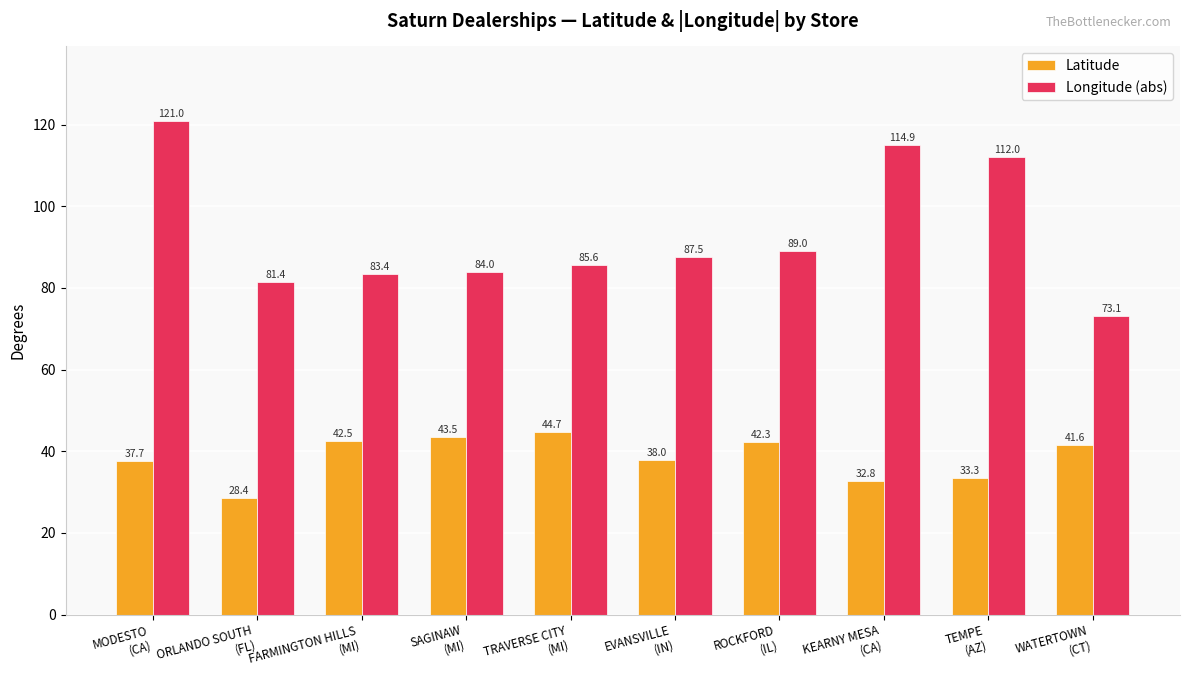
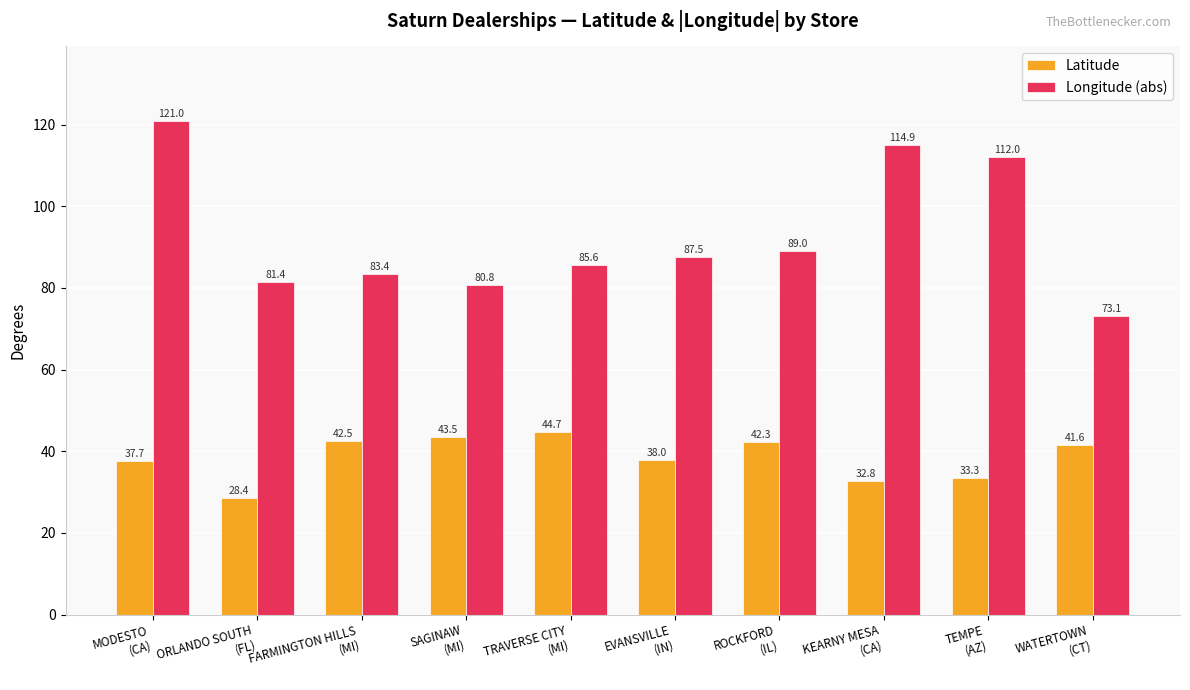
Longitude (abs), SAGINAW (MI): 84.0 -> 80.8
